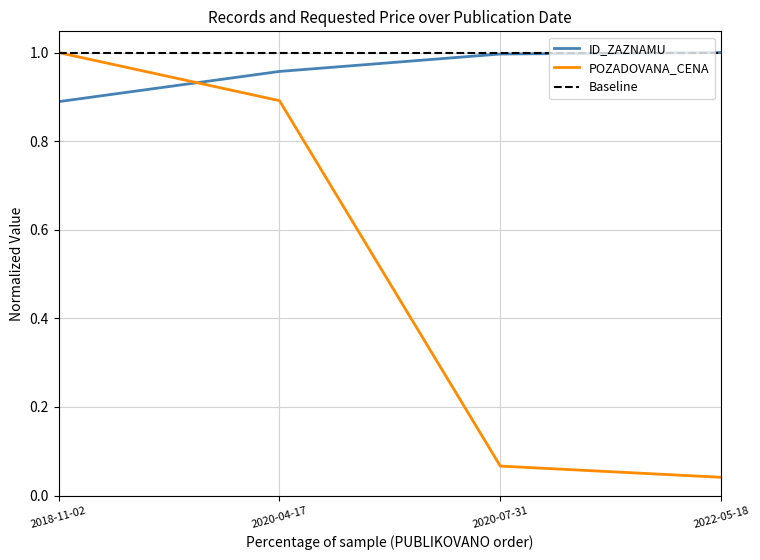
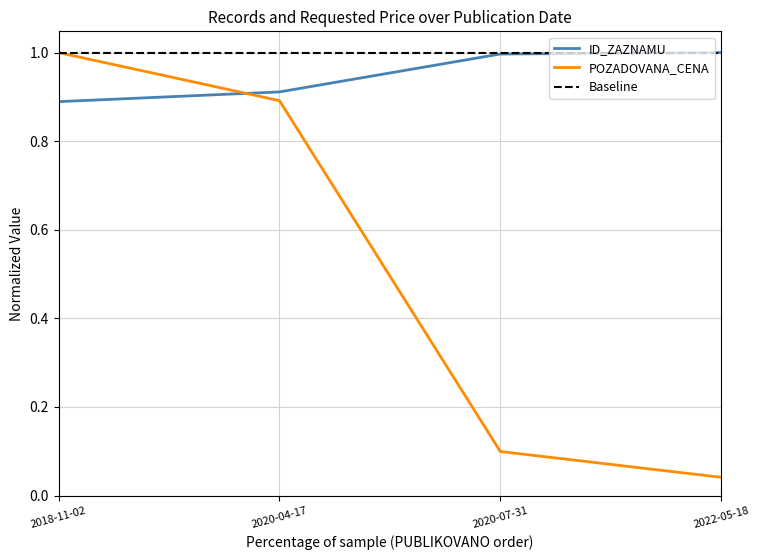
ID_ZAZNAMU, 2020-04-17: 0.96 -> 0.91
POZADOVANA_CENA, 2020-07-31: 0.07 -> 0.10
